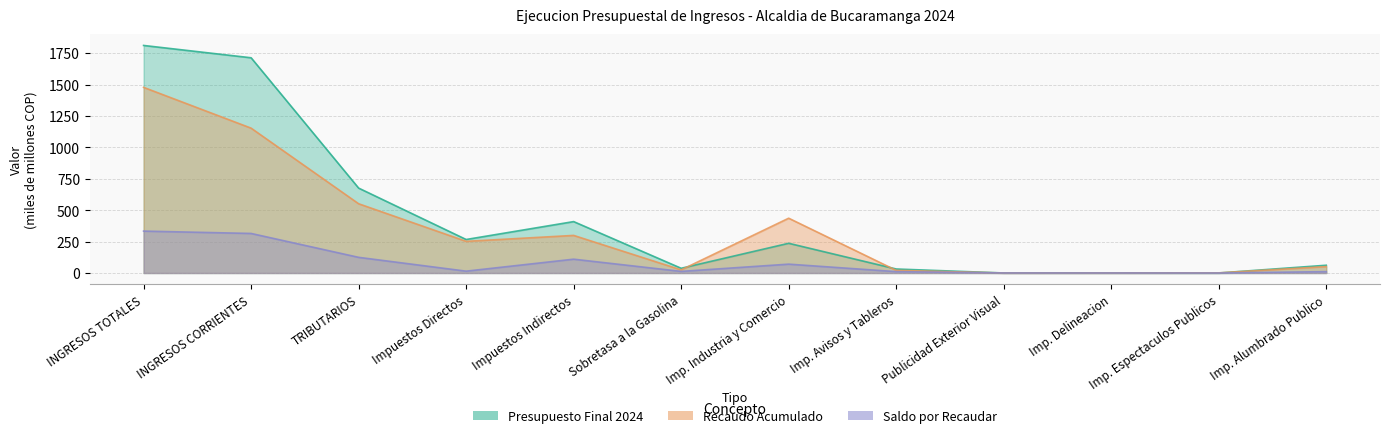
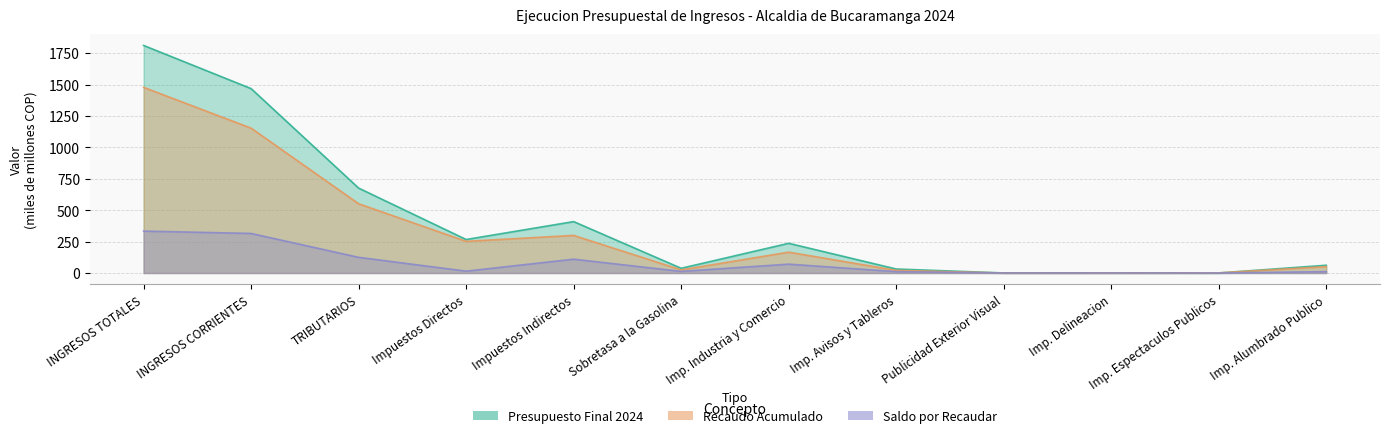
Presupuesto Final 2024, INGRESOS CORRIENTES: 1710 -> 1470
Recaudo Acumulado, Imp. Industria y Comercio: 440 -> 170
